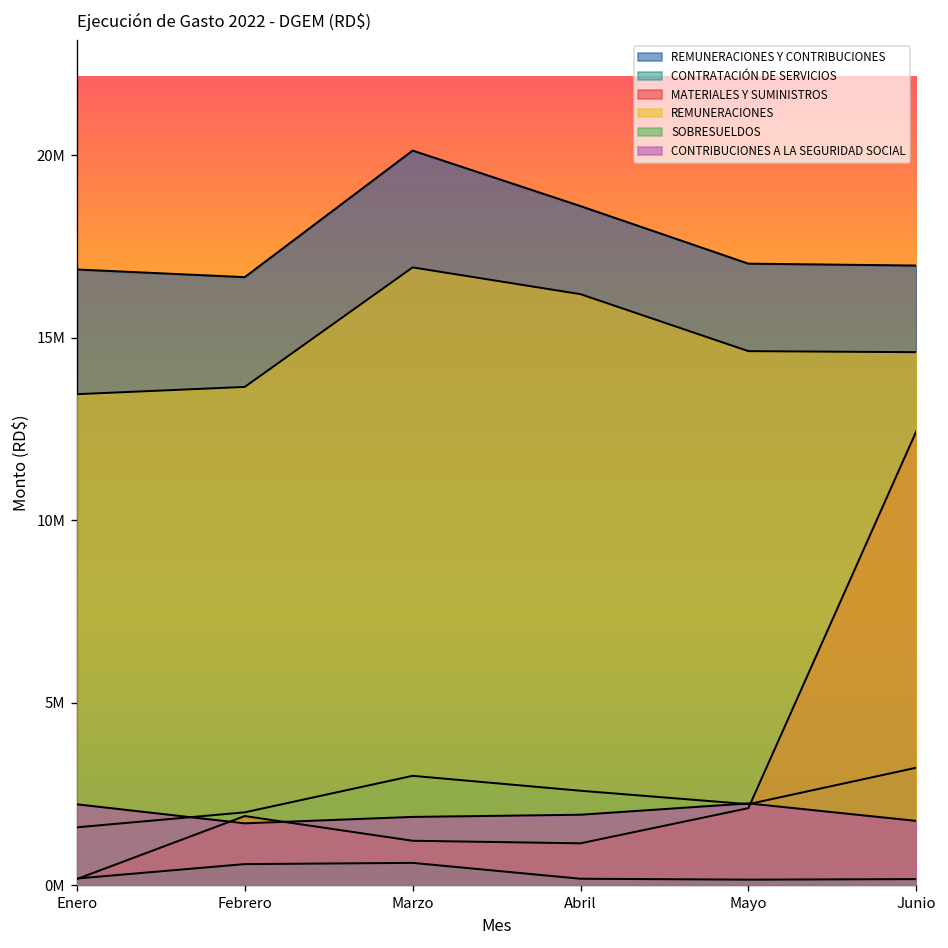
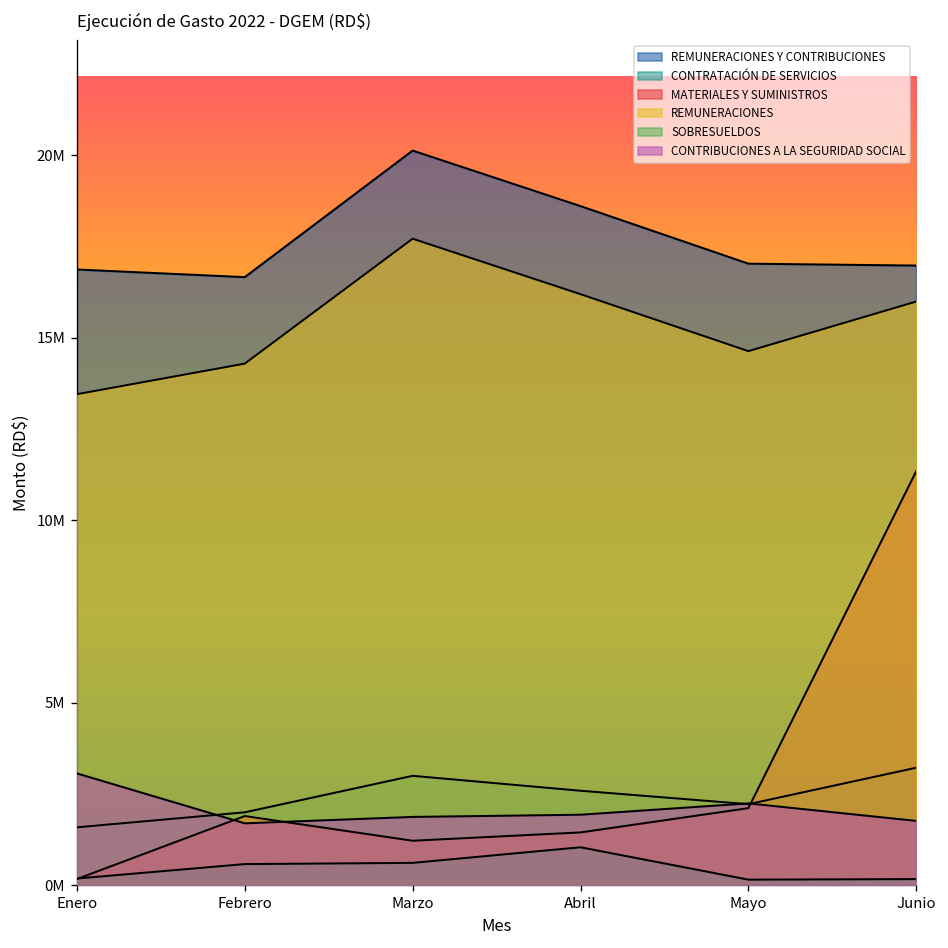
CONTRIBUCIONES A LA SEGURIDAD SOCIAL, Enero: 2200000 -> 3100000
REMUNERACIONES, Febrero: 13700000 -> 14300000
REMUNERACIONES, Marzo: 16900000 -> 17700000
MATERIALES Y SUMINISTROS, Abril: 1100000 -> 1400000
SOBRESUELDOS, Abril: 200000 -> 1000000
MATERIALES Y SUMINISTROS, Junio: 12400000 -> 11300000
REMUNERACIONES, Junio: 14600000 -> 16000000
